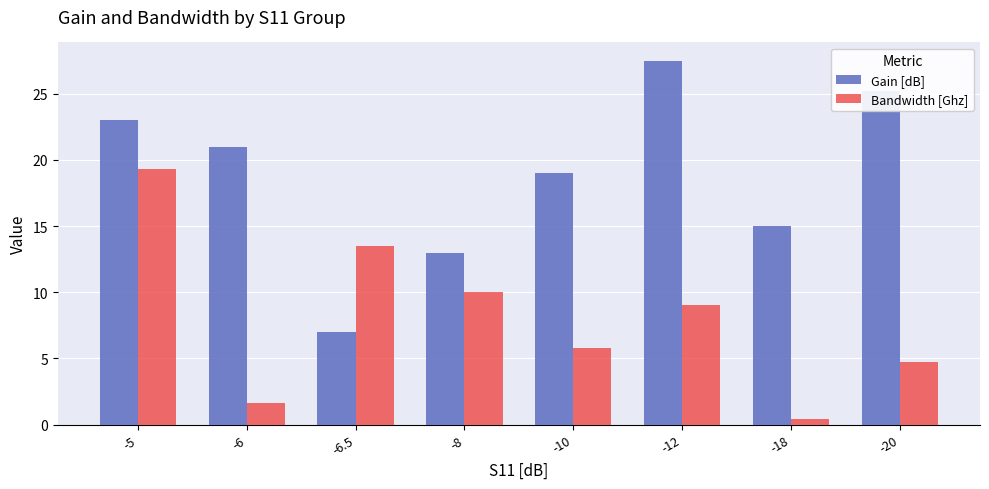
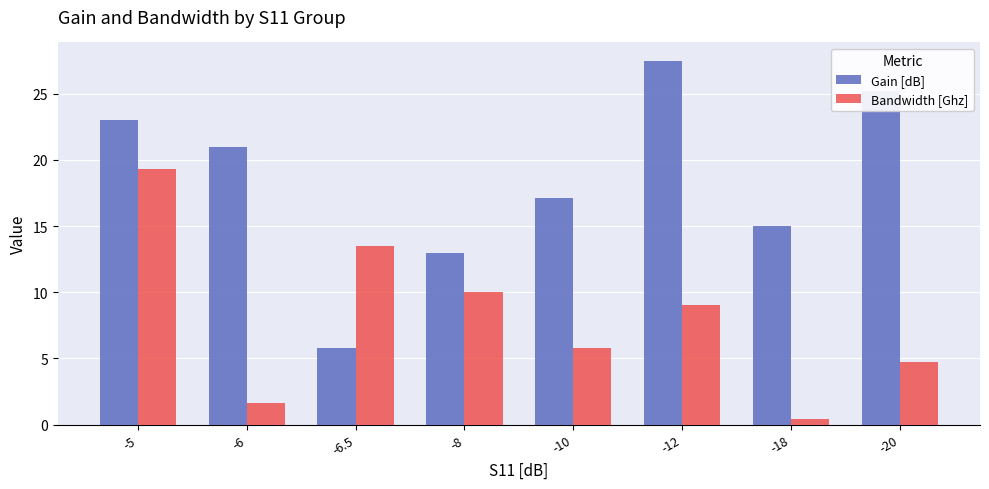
Gain [dB], -6.5: 7.0 -> 5.8
Gain [dB], -10: 19.0 -> 17.1
